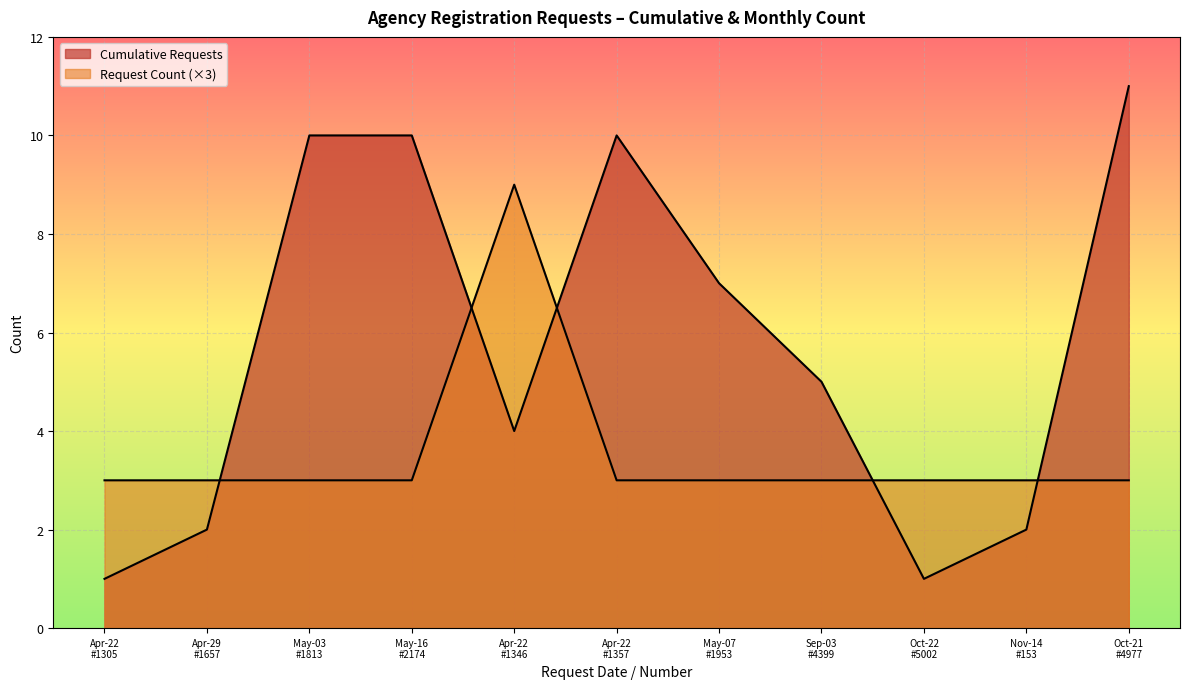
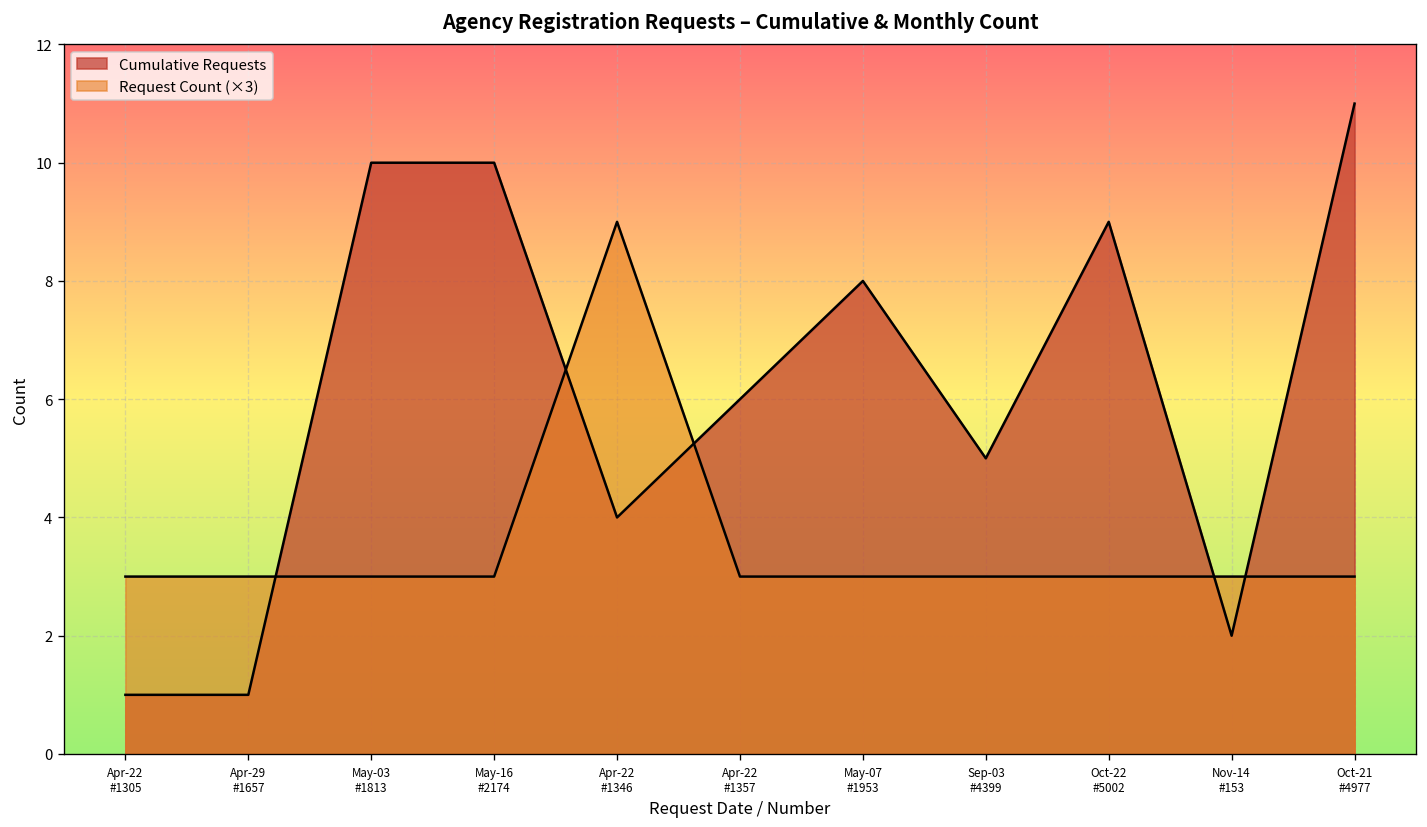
Cumulative Requests, Apr-29 #1657: 2 -> 1
Cumulative Requests, Apr-22 #1357: 10 -> 6
Cumulative Requests, May-07 #1953: 7 -> 8
Cumulative Requests, Oct-22 #5002: 1 -> 9
